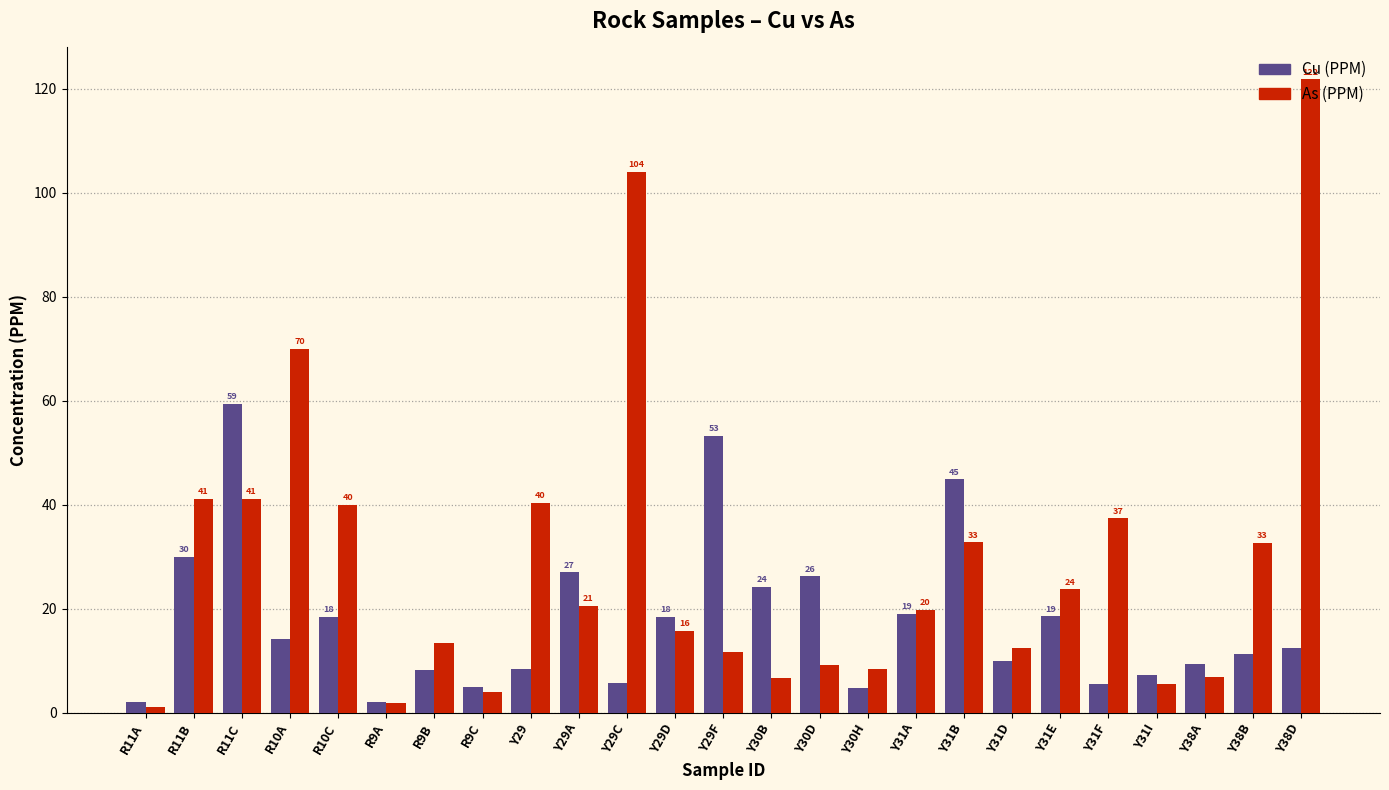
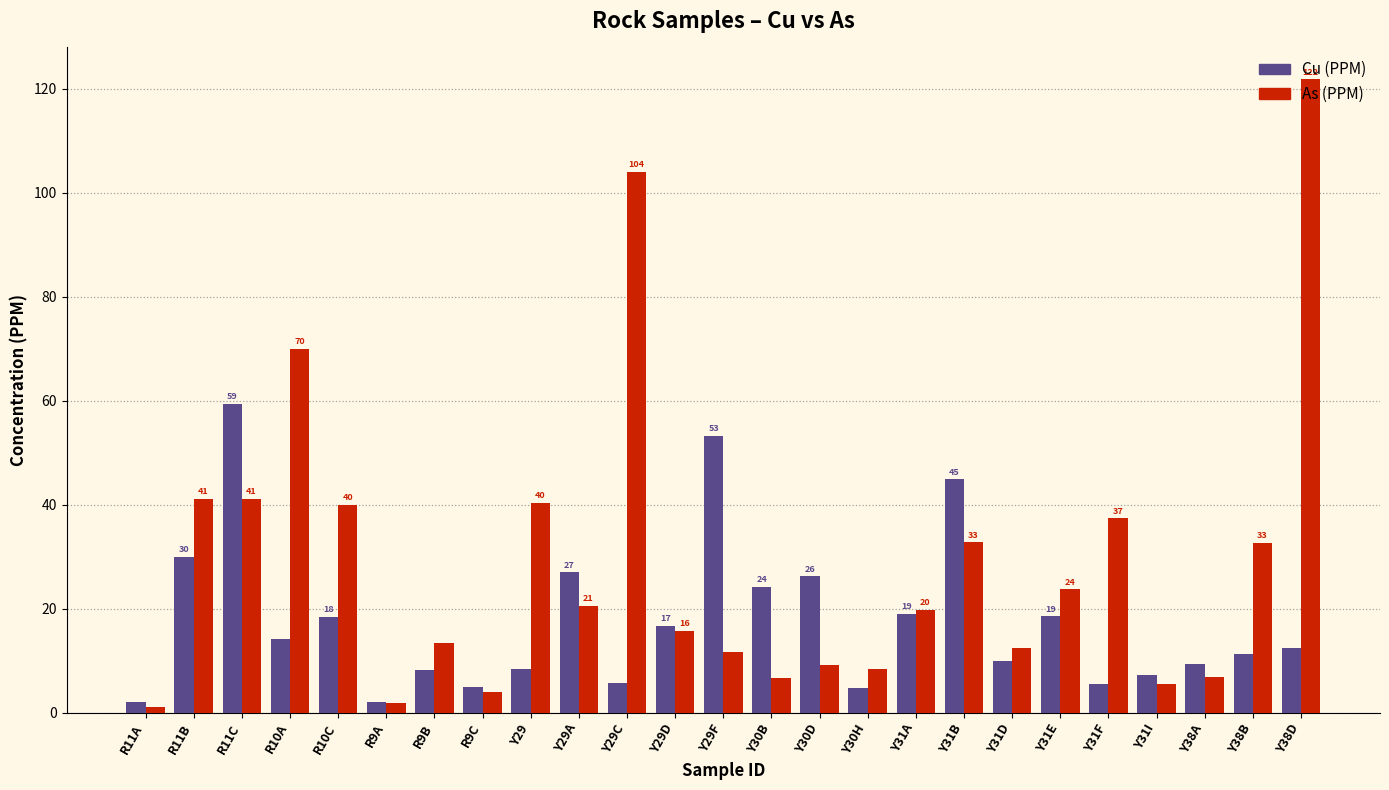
Cu (PPM), Y29D: 18 -> 17
